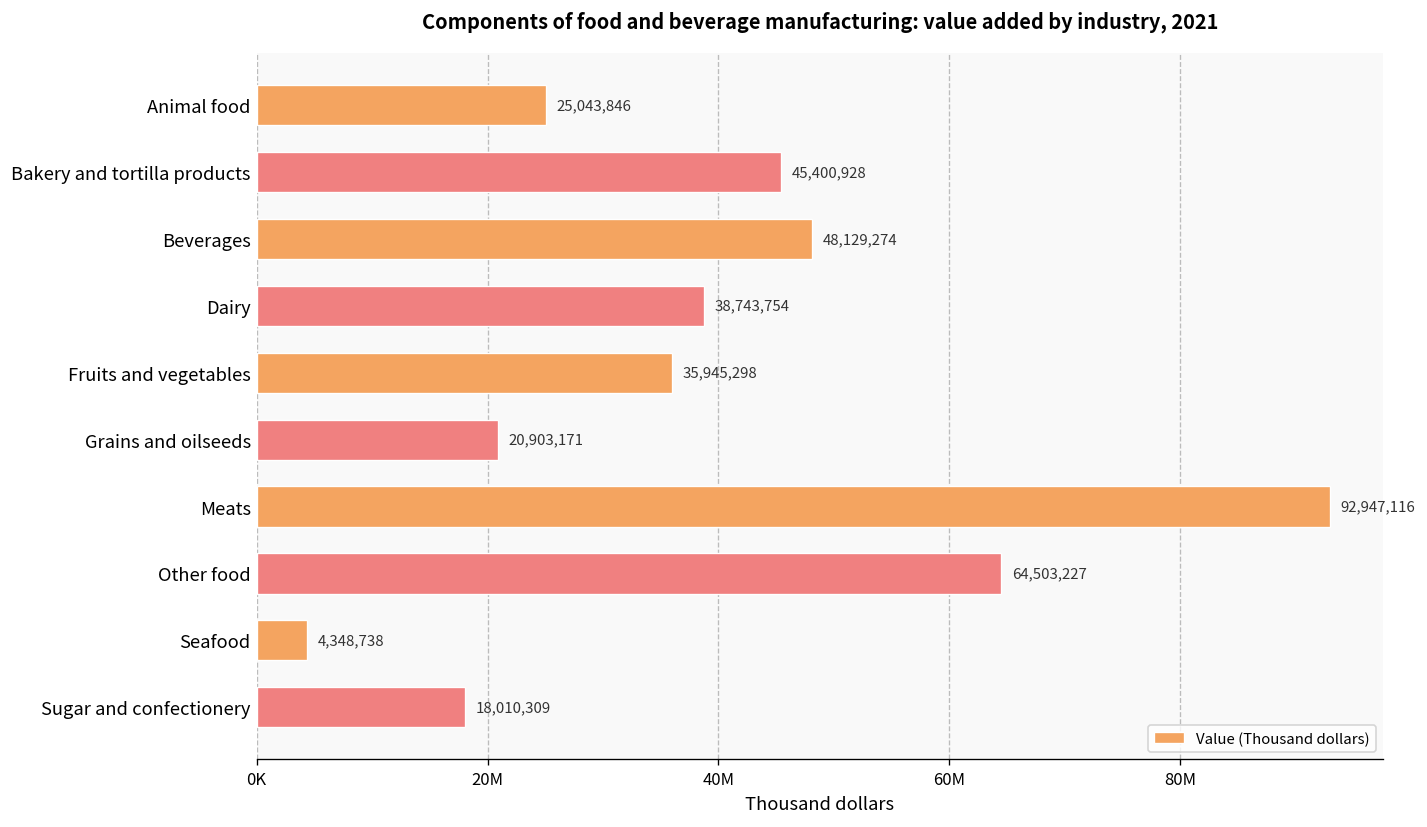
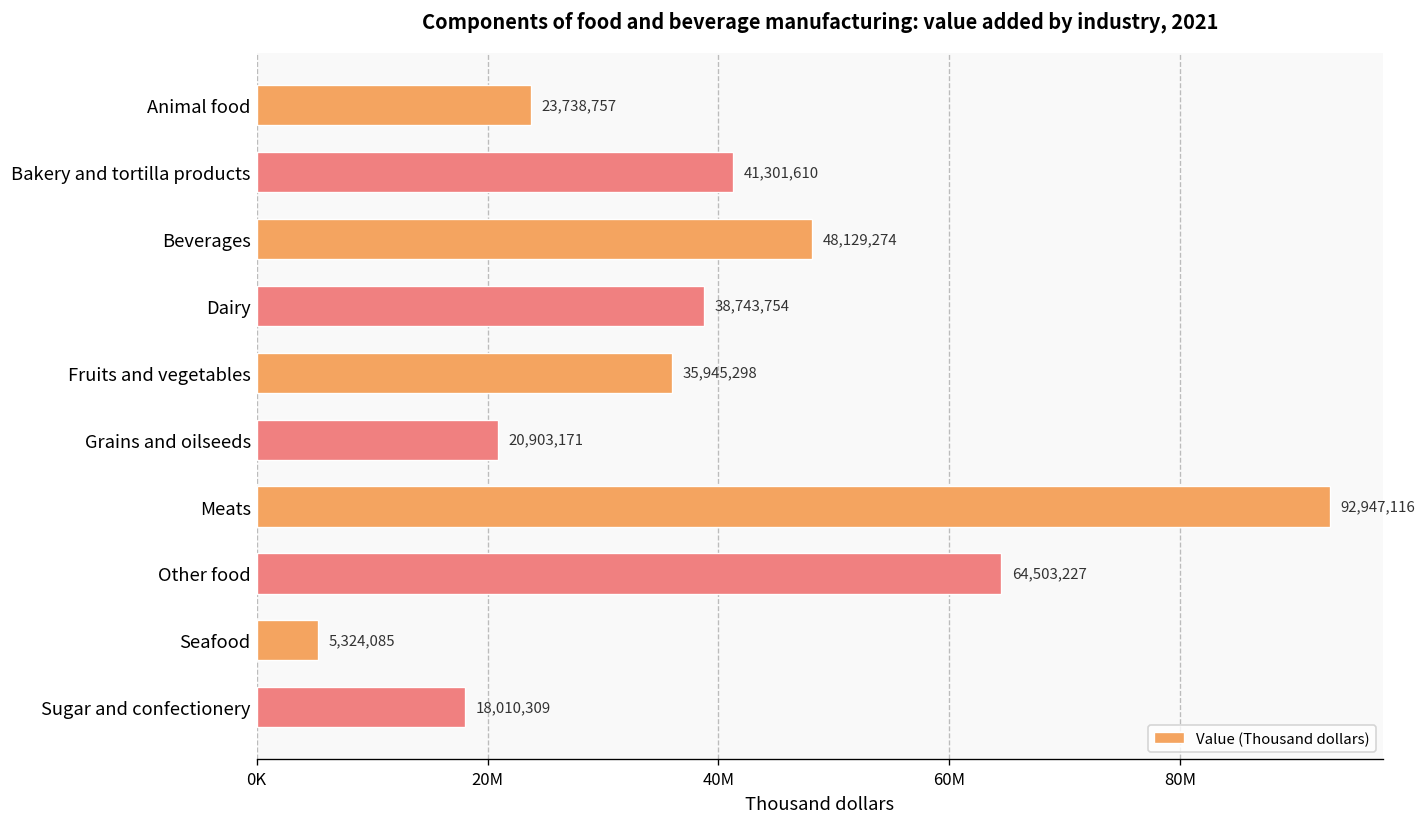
Animal food: 25,043,846 -> 23,738,757
Bakery and tortilla products: 45,400,928 -> 41,301,610
Seafood: 4,348,738 -> 5,324,085
